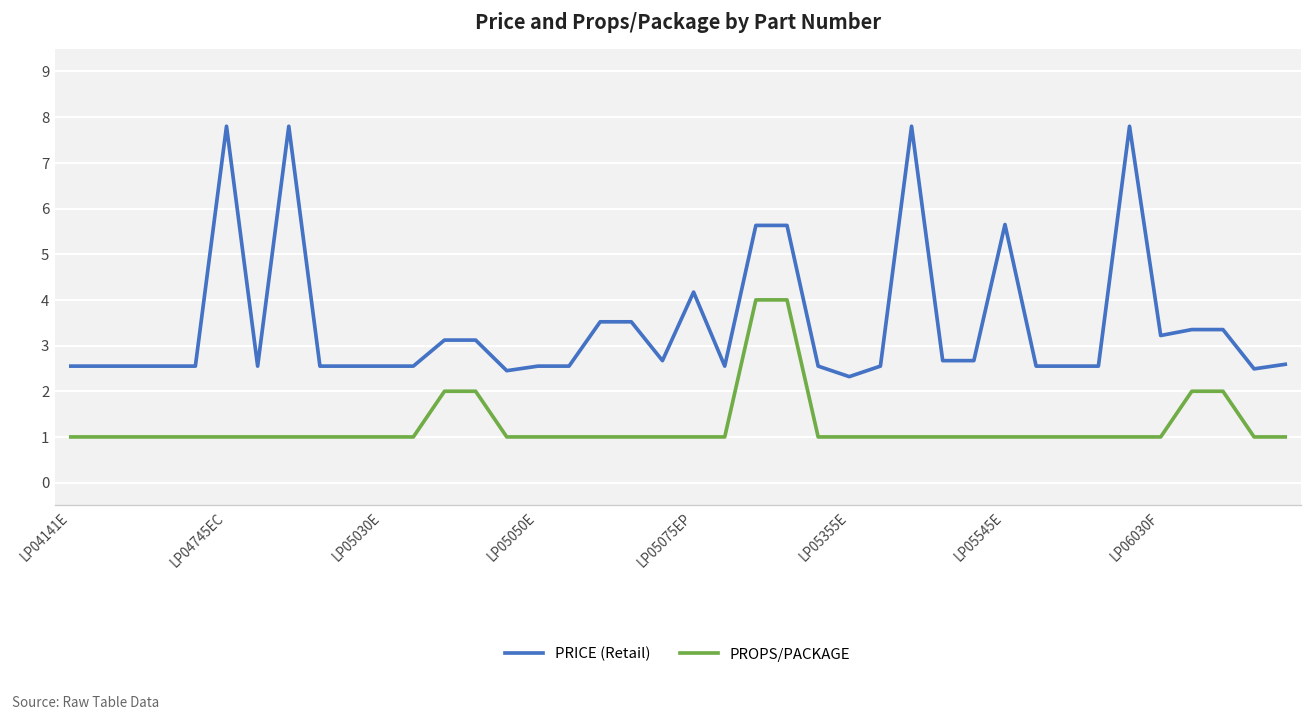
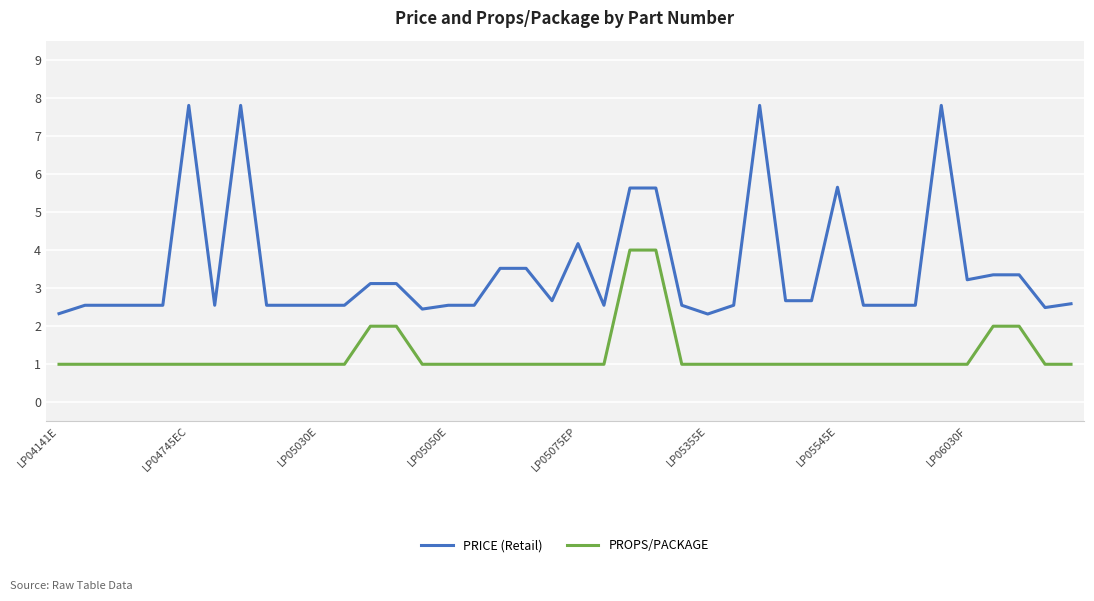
PRICE (Retail), LP04141E: 2.6 -> 2.3
